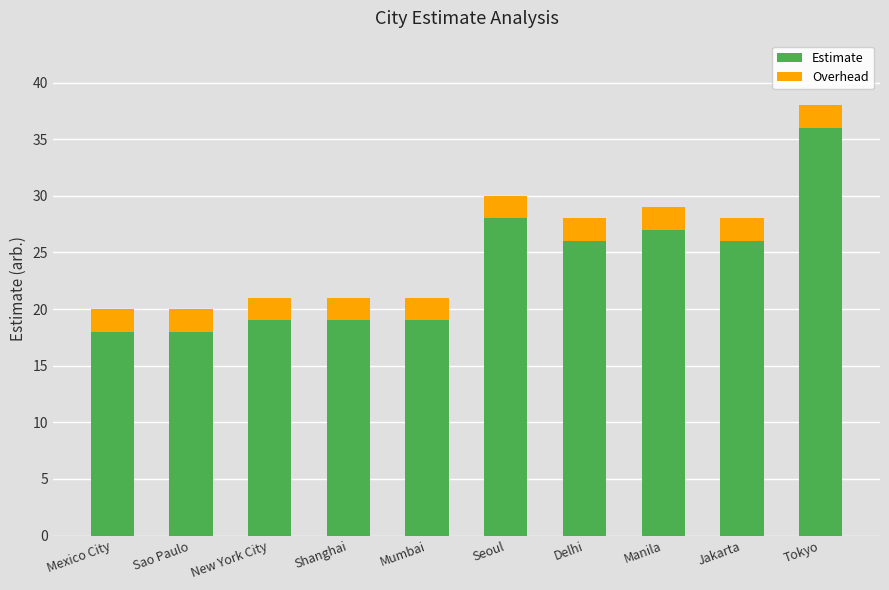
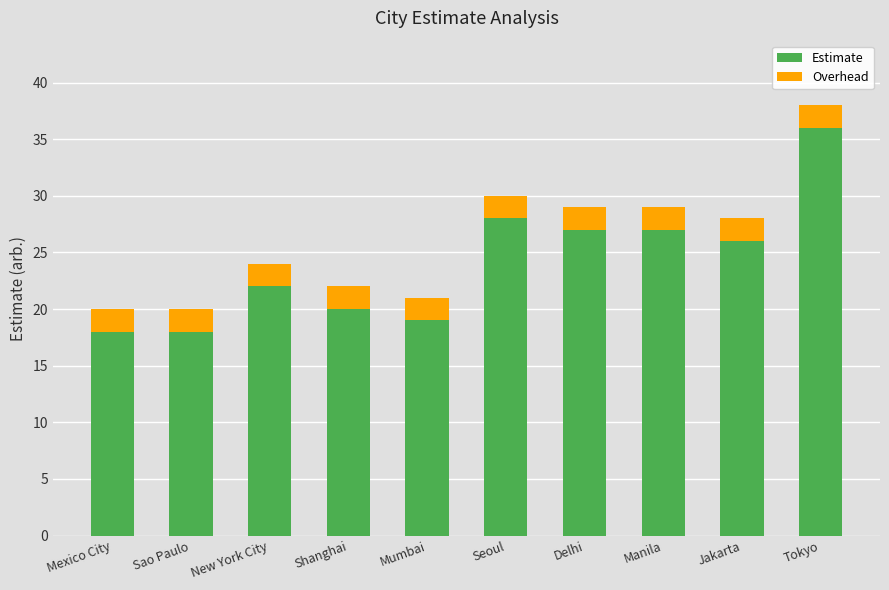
Estimate, New York City: 19.0 -> 22.0
Estimate, Shanghai: 19.0 -> 20.0
Estimate, Delhi: 26.0 -> 27.0
